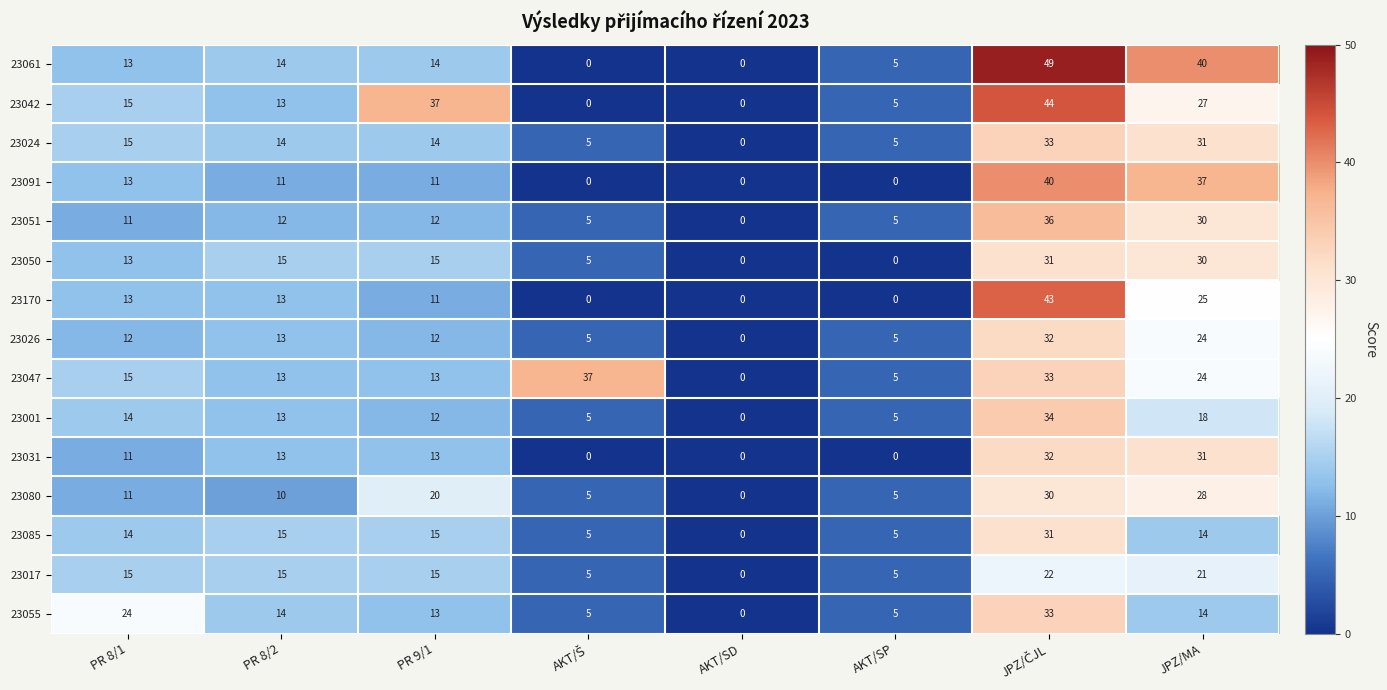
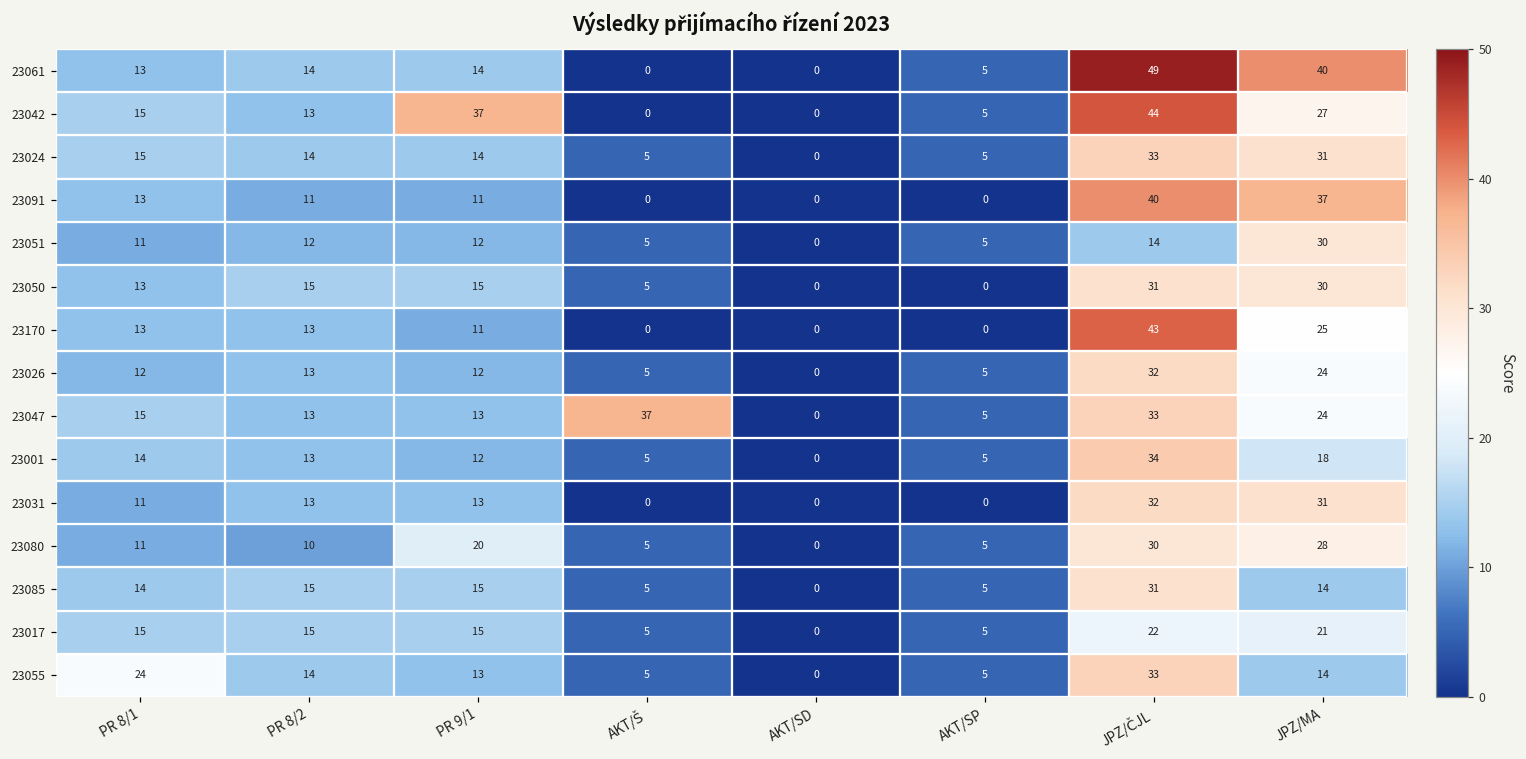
23051, JPZ/ČJL: 36 -> 14
